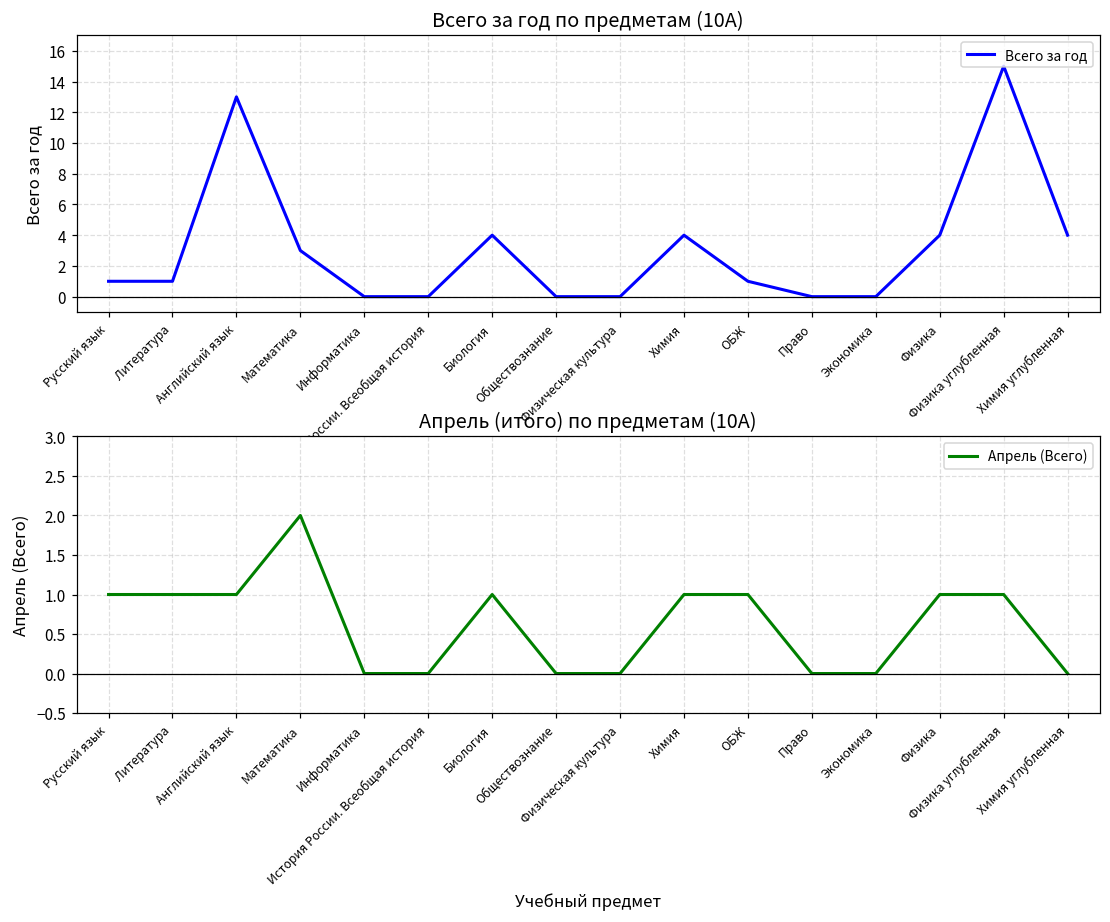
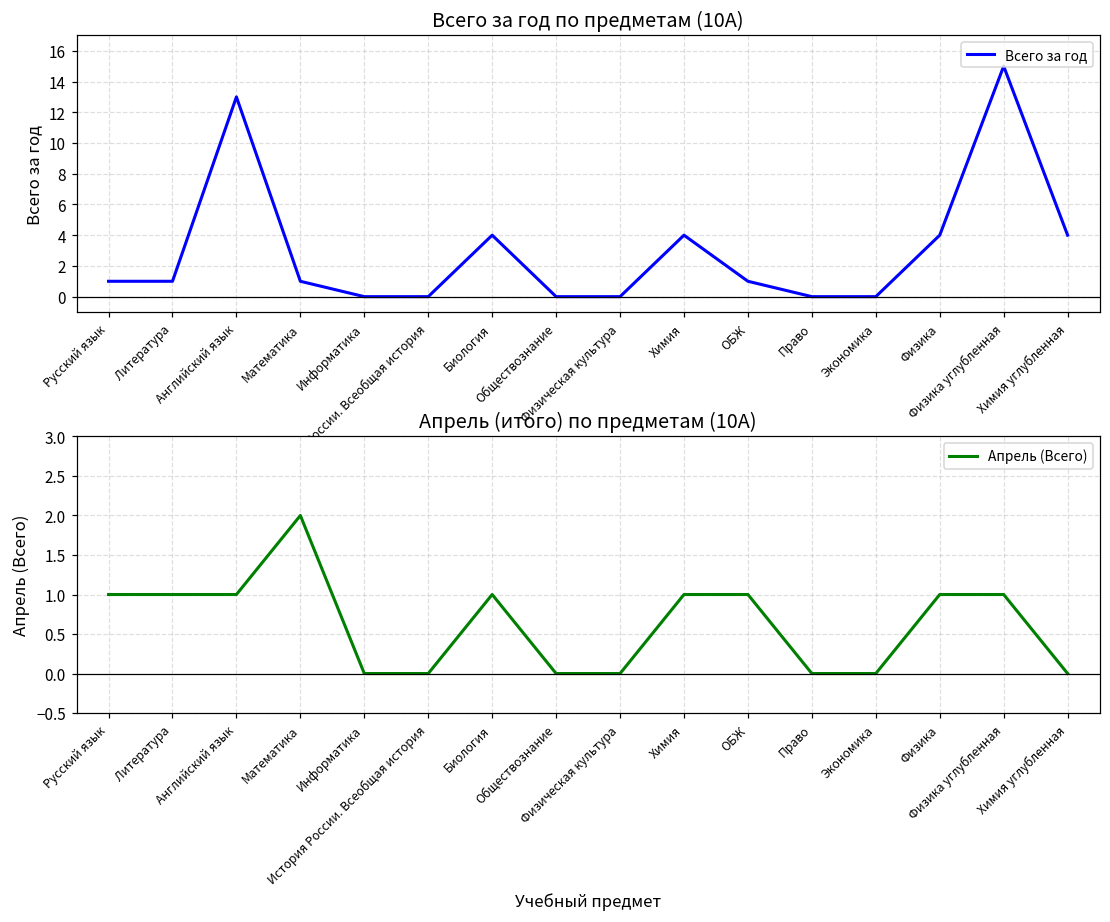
Всего за год по предметам (10А), Математика: 3 -> 1
